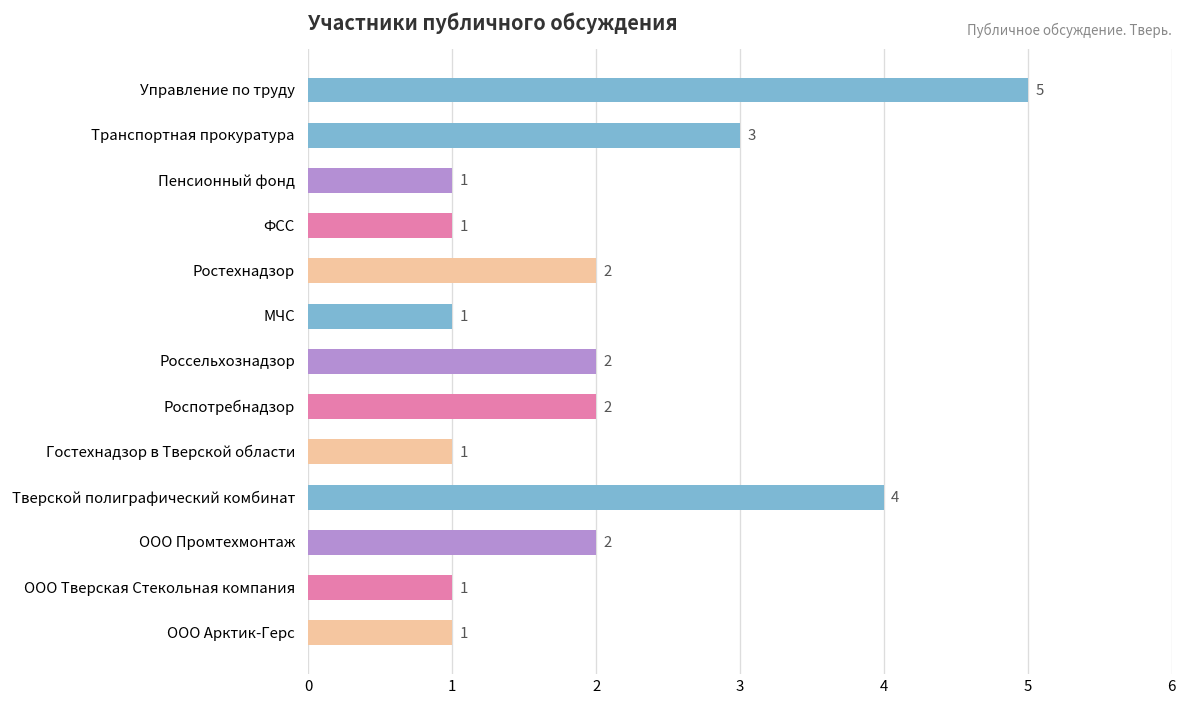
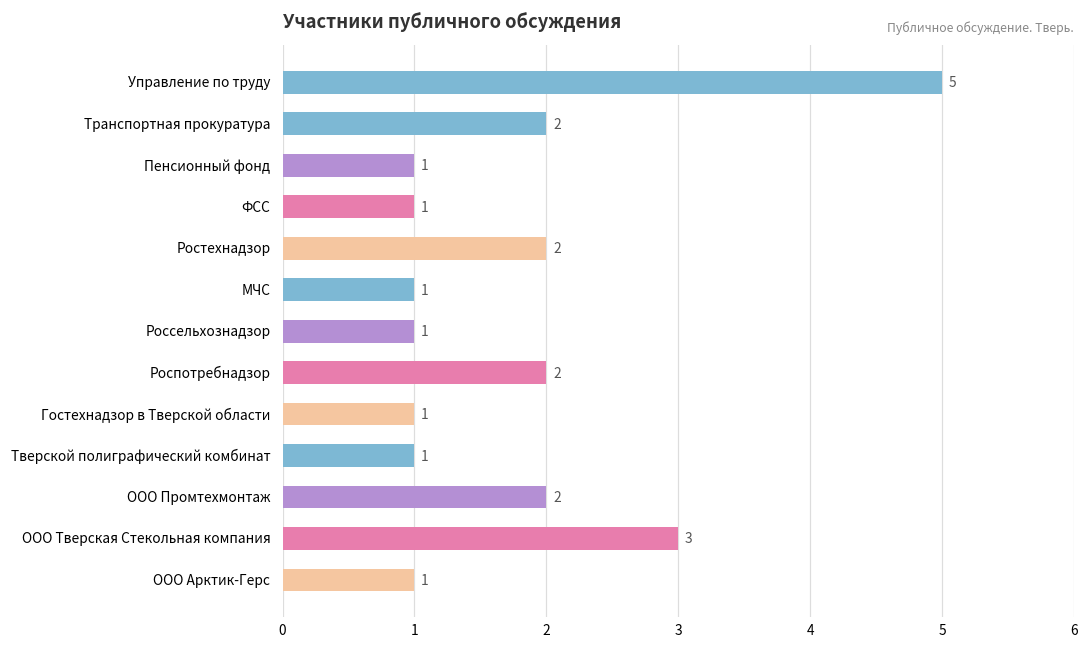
Транспортная прокуратура: 3 -> 2
Россельхознадзор: 2 -> 1
Тверской полиграфический комбинат: 4 -> 1
ООО Тверская Стекольная компания: 1 -> 3
